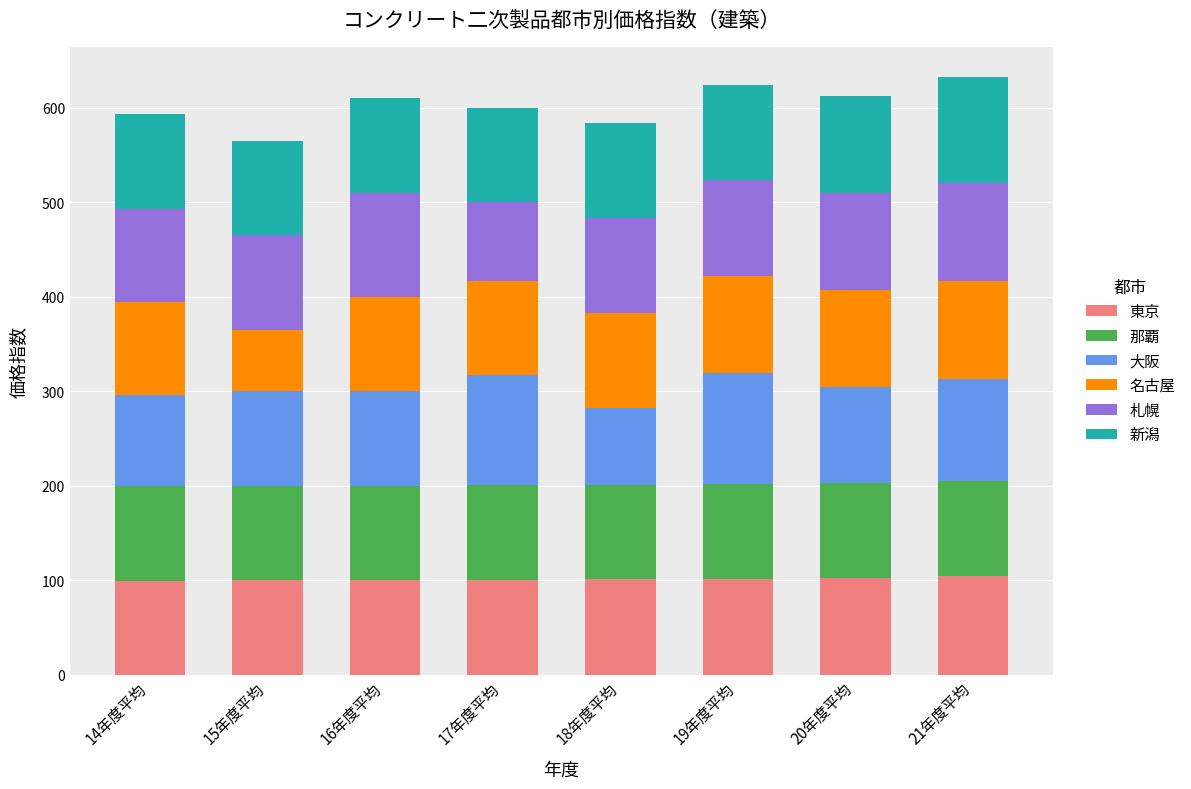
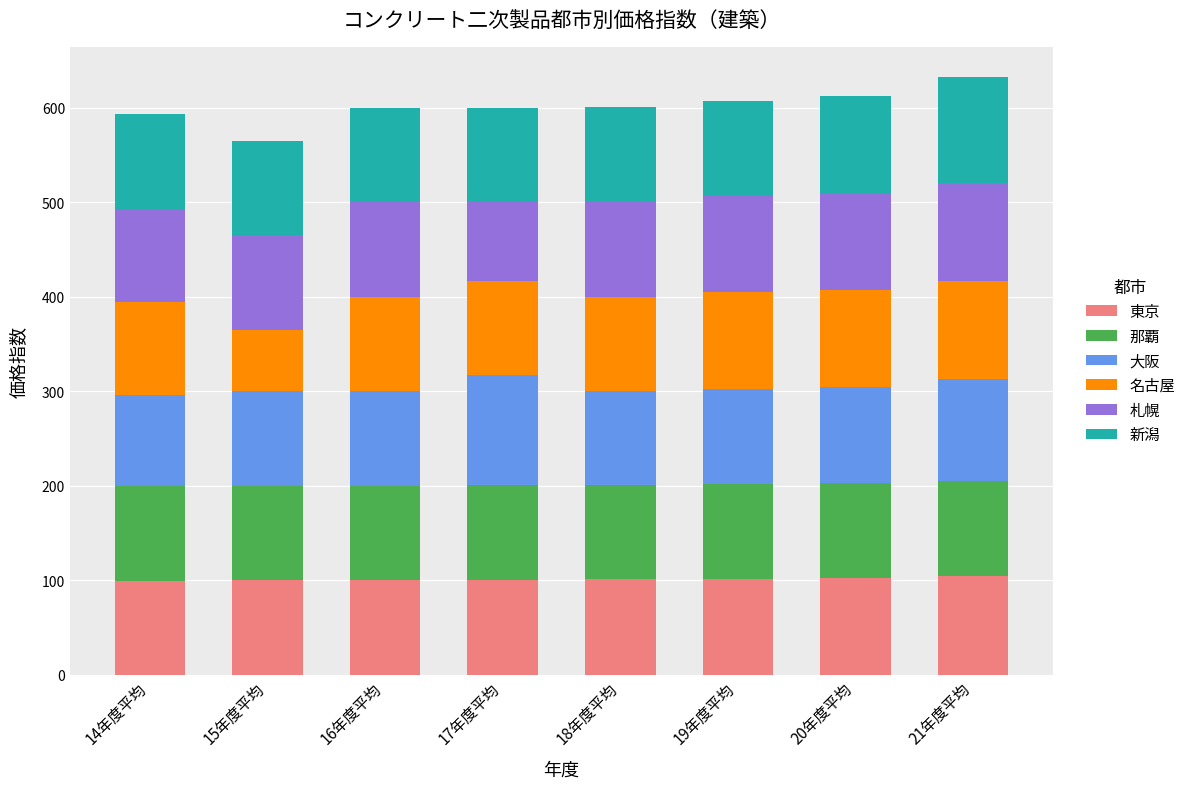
札幌, 16年度平均: 110 -> 100
大阪, 18年度平均: 80 -> 100
大阪, 19年度平均: 120 -> 100
